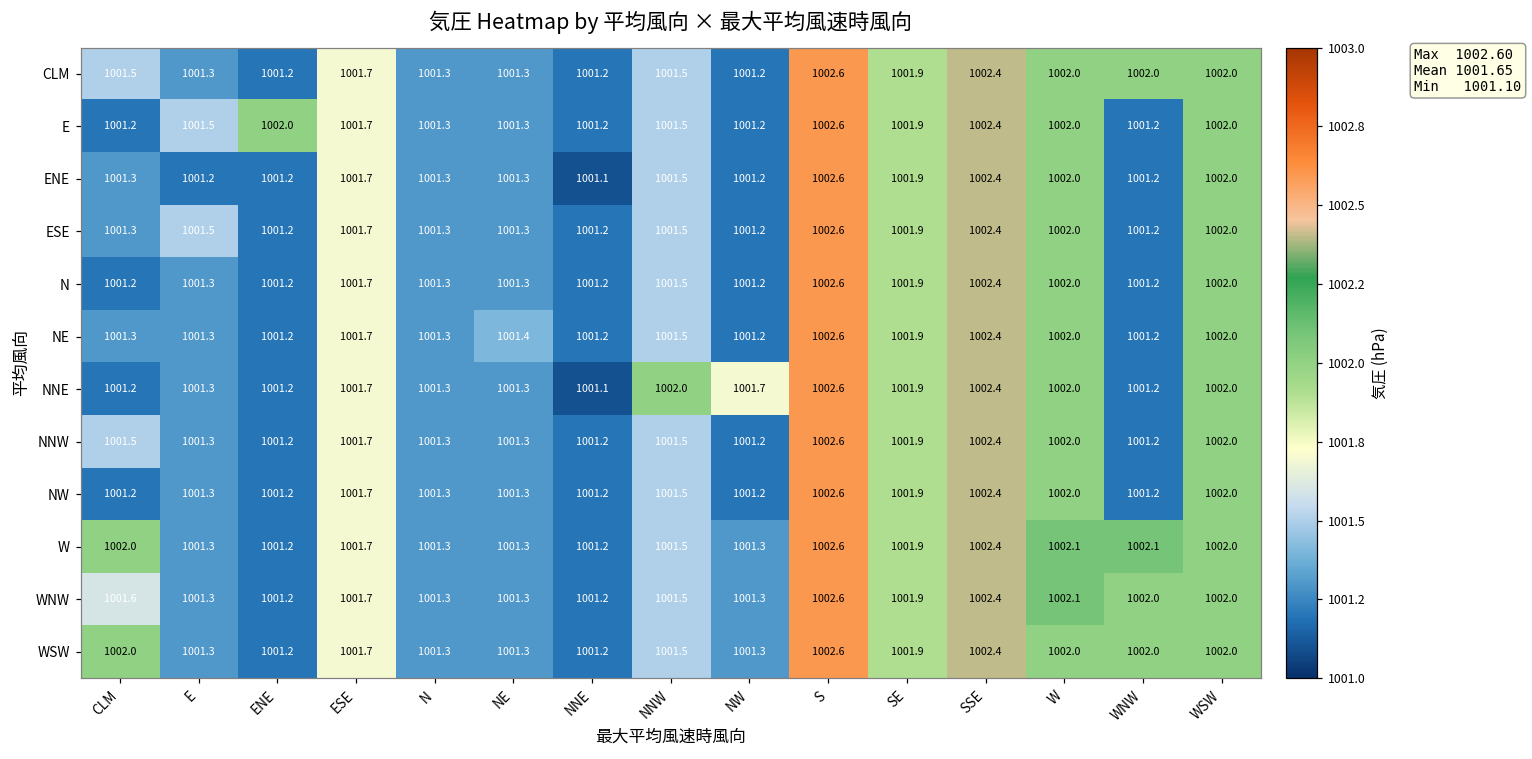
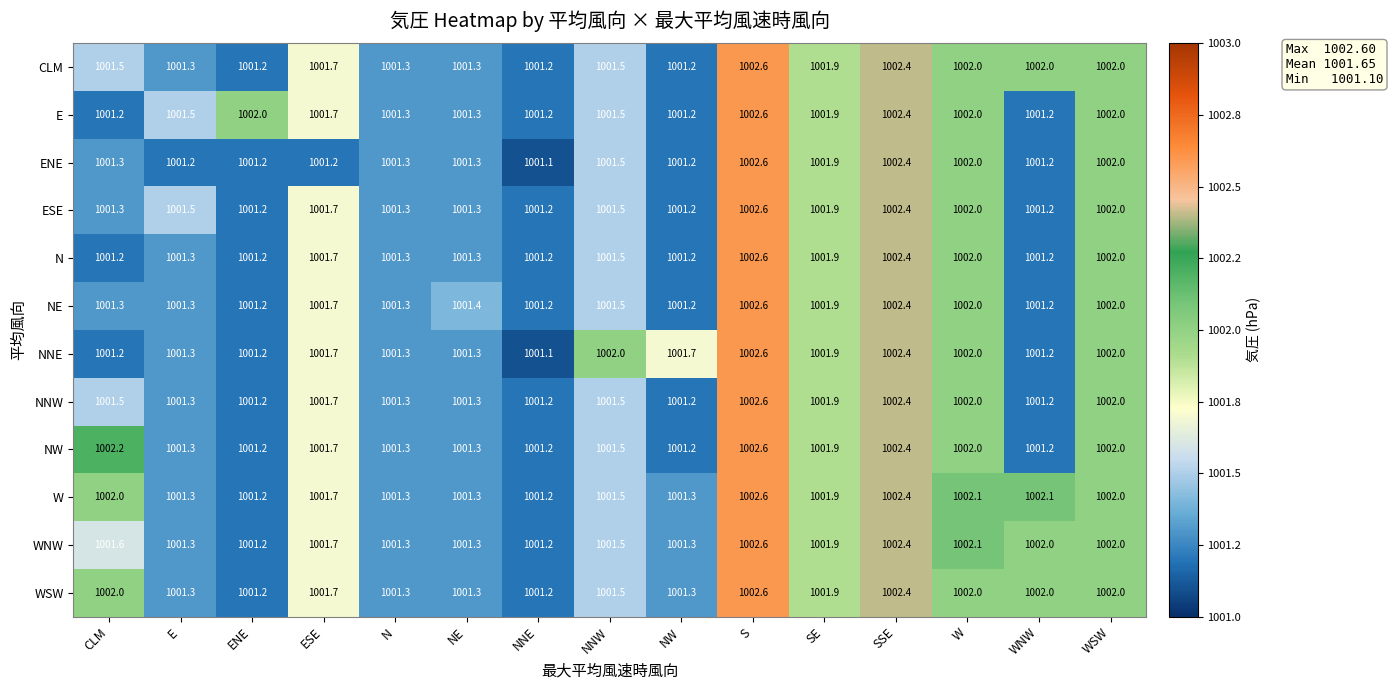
ENE, ESE: 1001.7 -> 1001.2
NW, CLM: 1001.2 -> 1002.2
